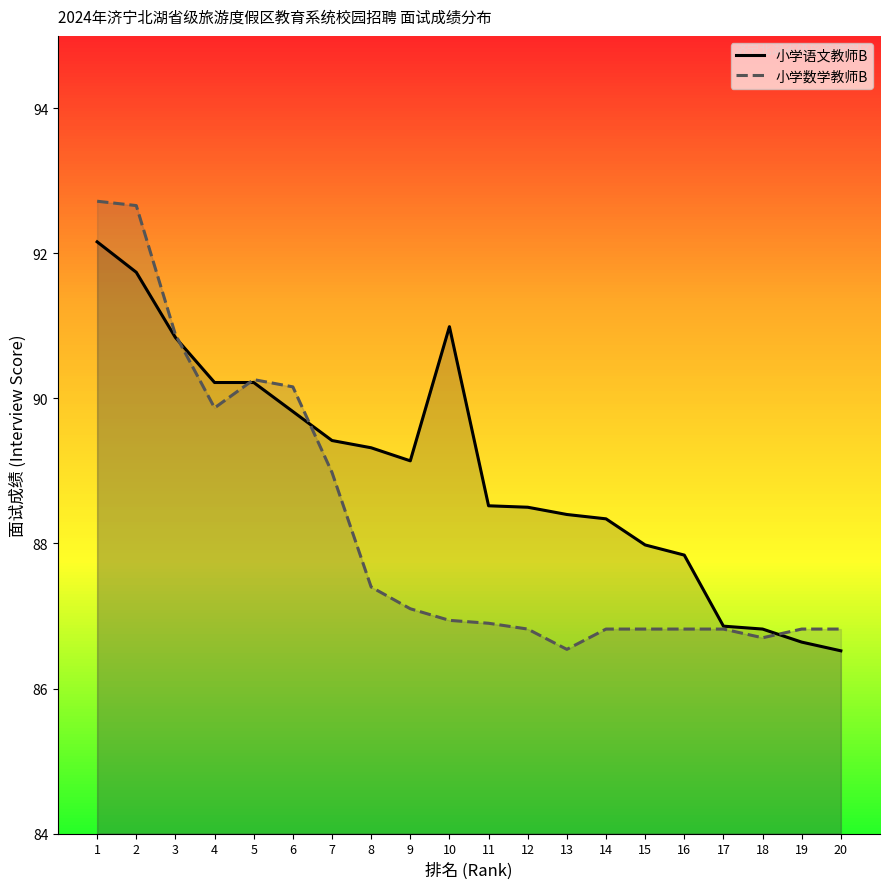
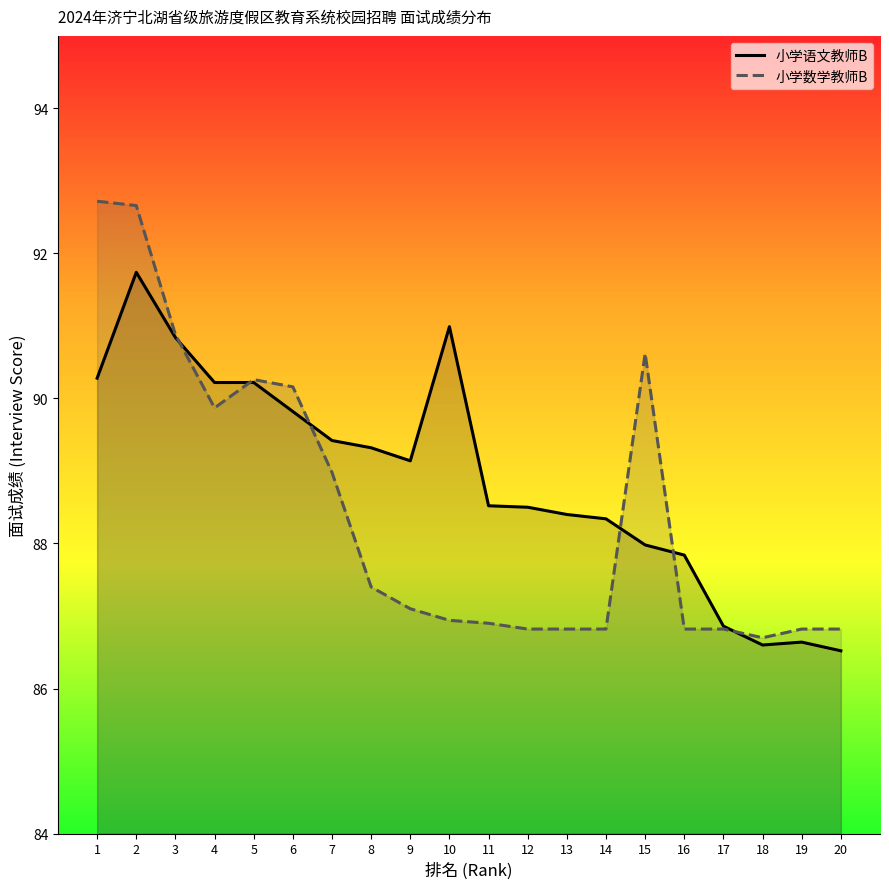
小学语文教师B, 1: 92.2 -> 90.3
小学数学教师B, 13: 86.5 -> 86.8
小学数学教师B, 15: 86.8 -> 90.6
小学语文教师B, 18: 86.8 -> 86.6
